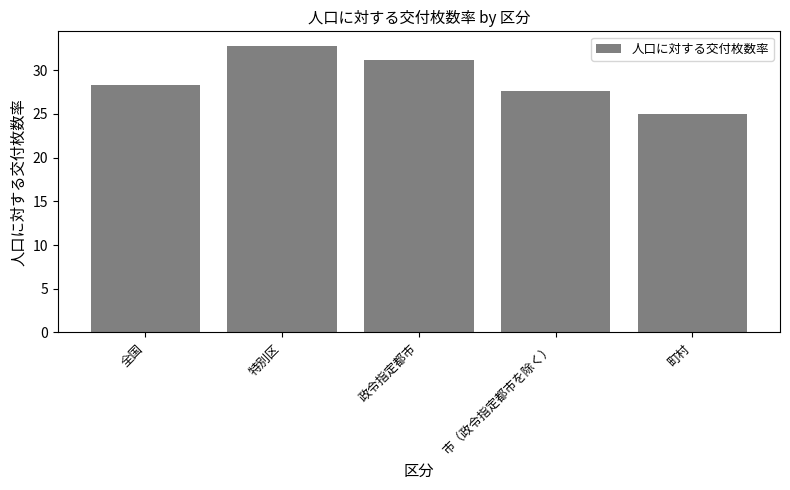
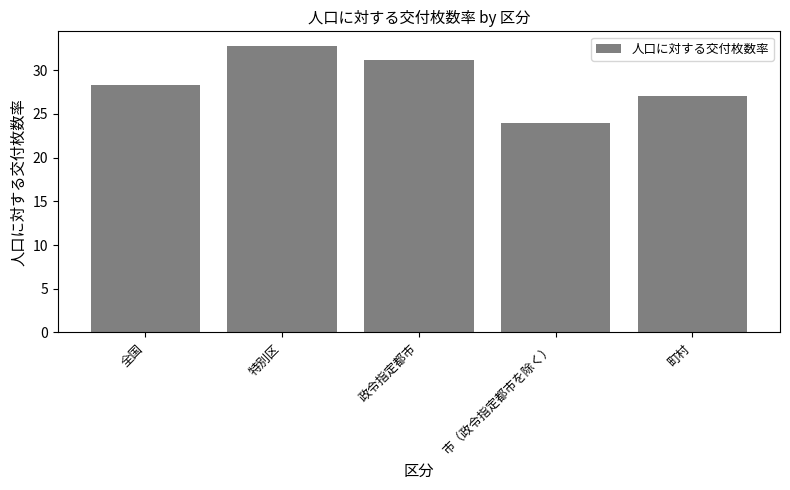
市（政令指定都市を除く）: 28 -> 24
町村: 25 -> 27
